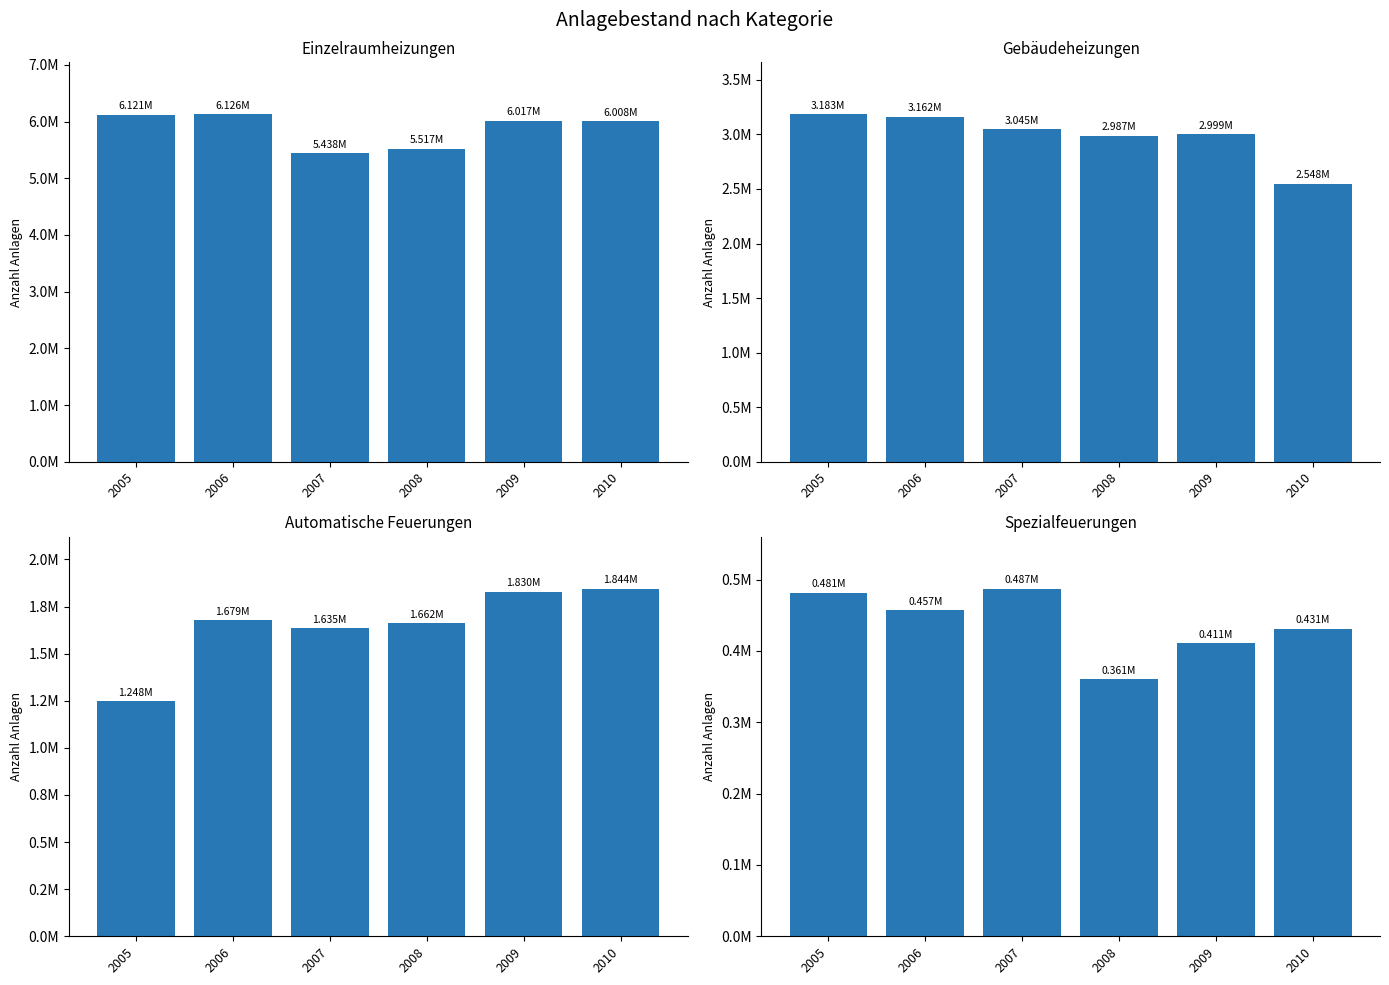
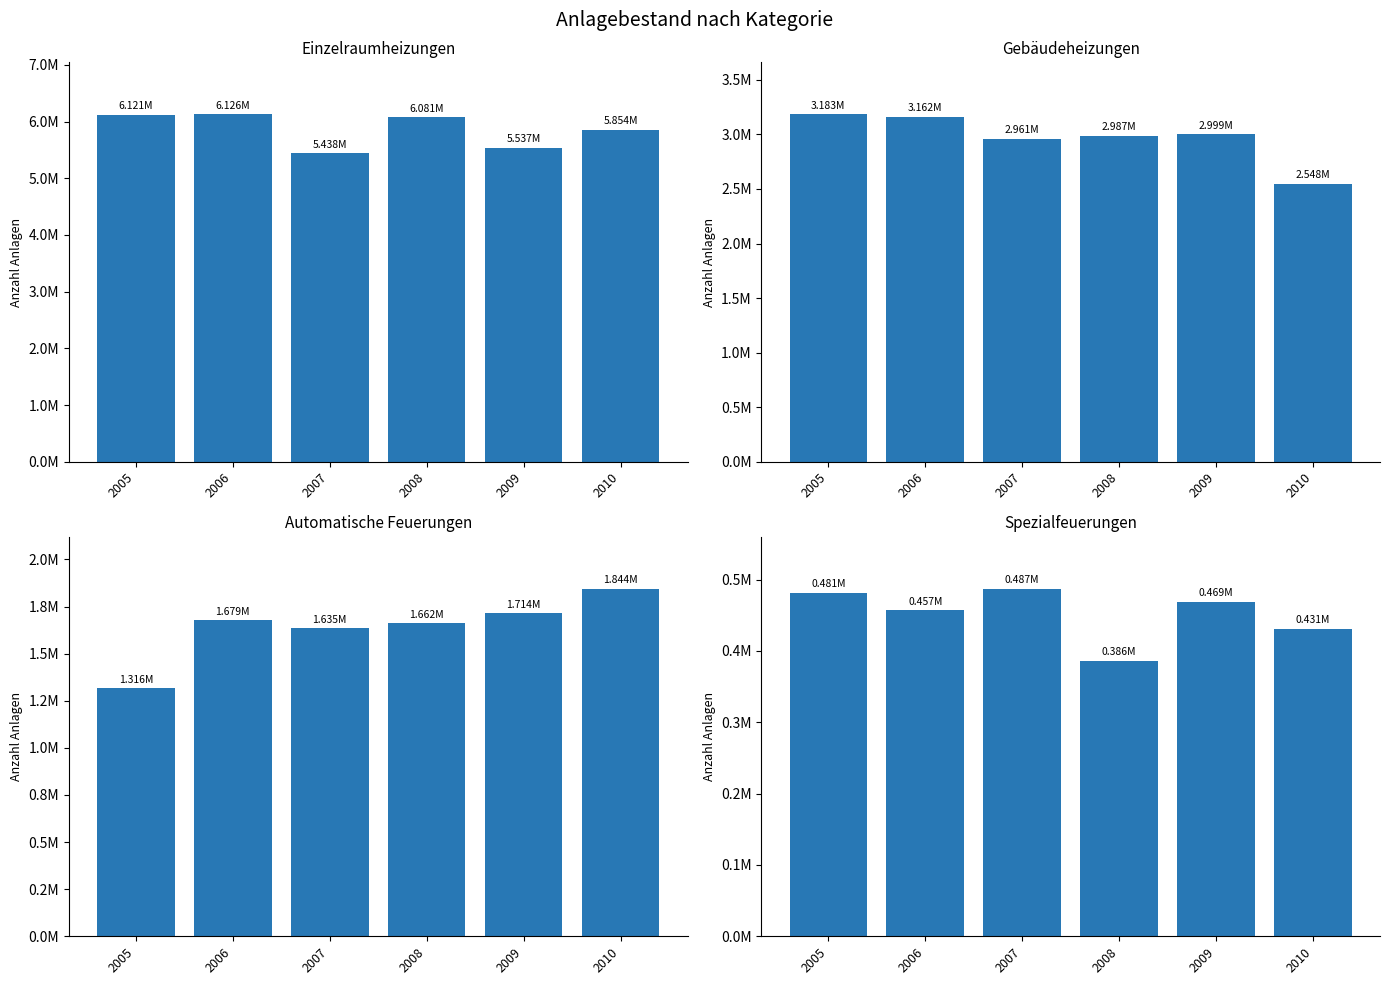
Einzelraumheizungen, 2008: 5.517M -> 6.081M
Einzelraumheizungen, 2009: 6.017M -> 5.537M
Einzelraumheizungen, 2010: 6.008M -> 5.854M
Gebäudeheizungen, 2007: 3.045M -> 2.961M
Automatische Feuerungen, 2005: 1.248M -> 1.316M
Automatische Feuerungen, 2009: 1.830M -> 1.714M
Spezialfeuerungen, 2008: 0.361M -> 0.386M
Spezialfeuerungen, 2009: 0.411M -> 0.469M
